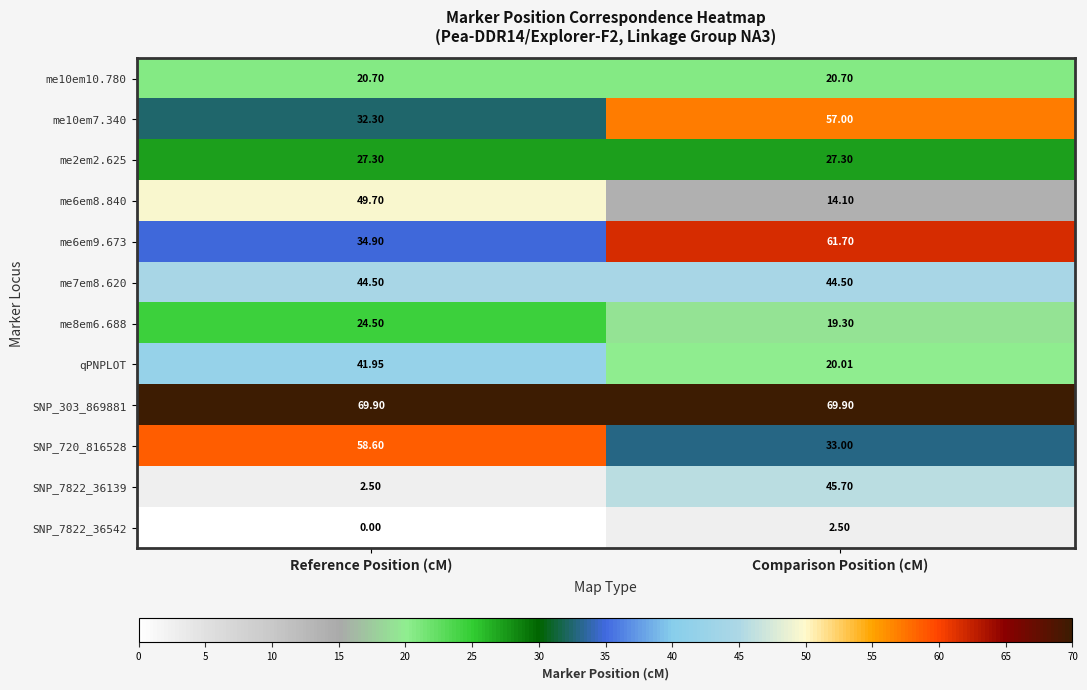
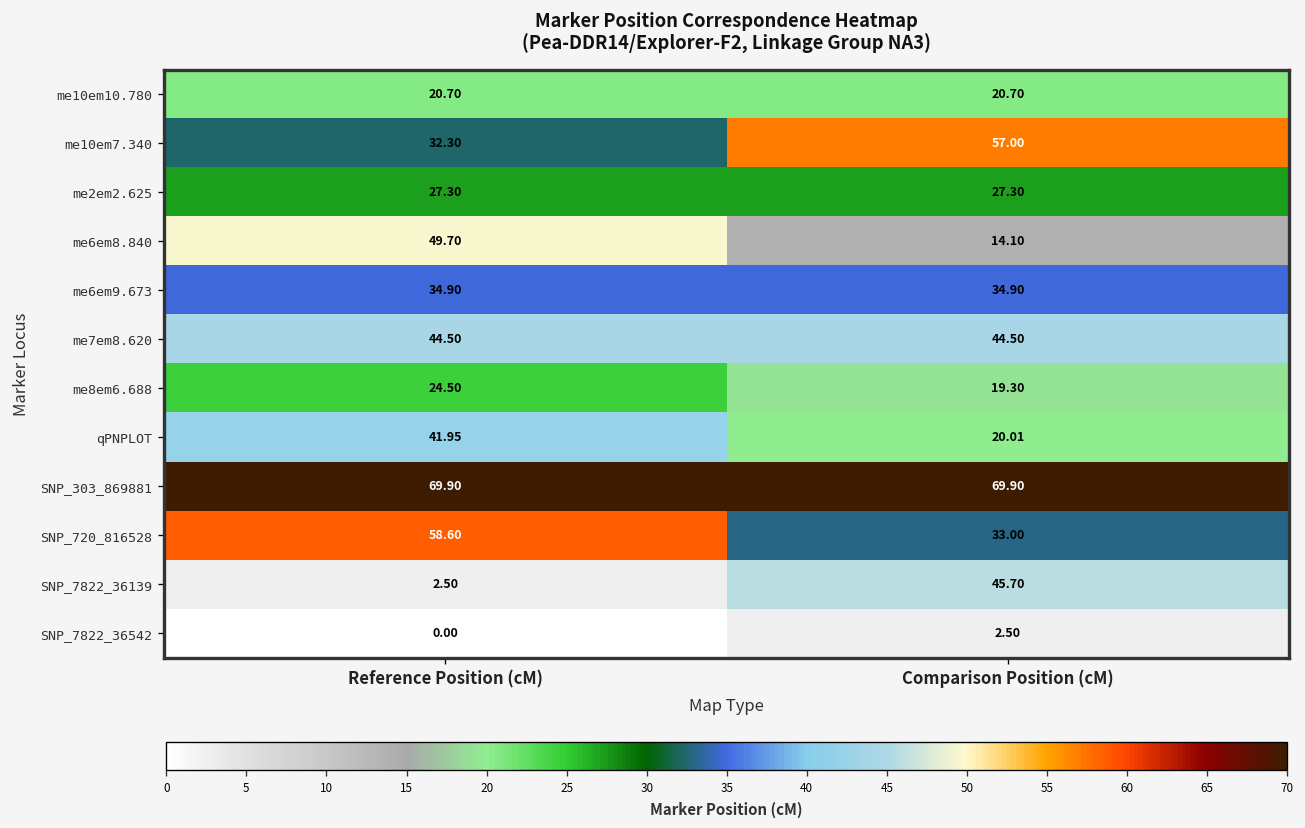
me6em9.673, Comparison Position (cM): 61.70 -> 34.90
